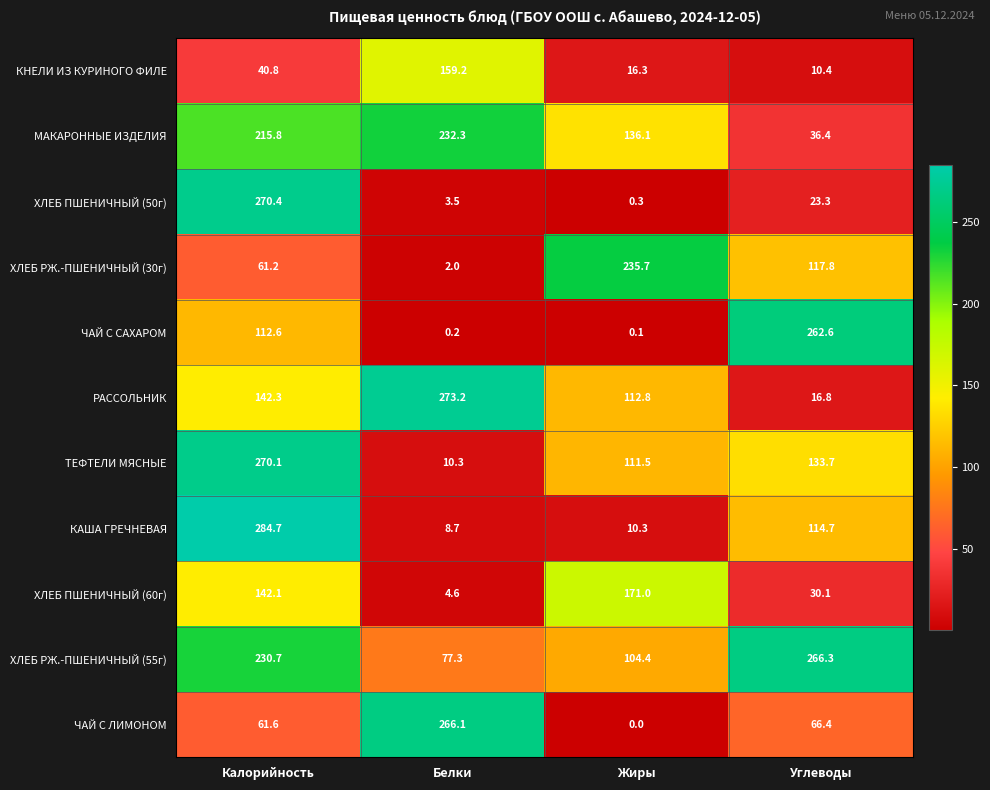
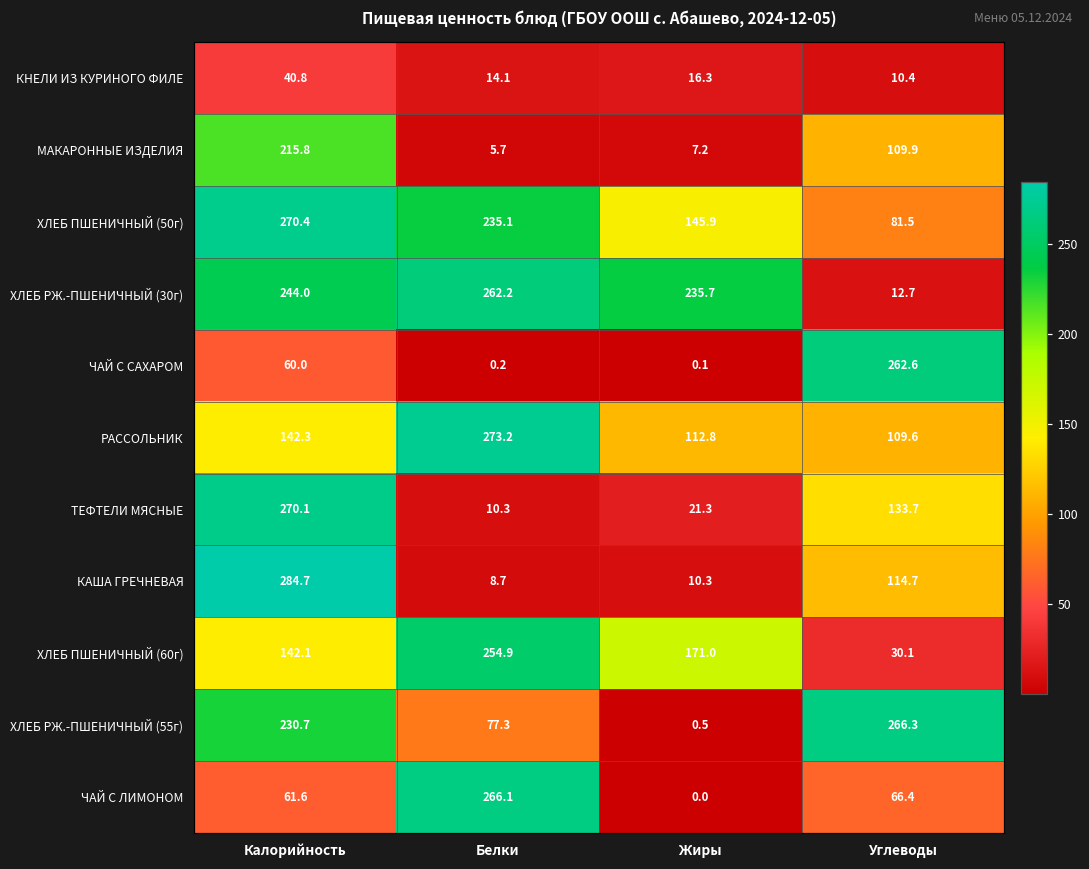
КНЕЛИ ИЗ КУРИНОГО ФИЛЕ, Белки: 159.2 -> 14.1
МАКАРОННЫЕ ИЗДЕЛИЯ, Белки: 232.3 -> 5.7
МАКАРОННЫЕ ИЗДЕЛИЯ, Жиры: 136.1 -> 7.2
МАКАРОННЫЕ ИЗДЕЛИЯ, Углеводы: 36.4 -> 109.9
ХЛЕБ ПШЕНИЧНЫЙ (50г), Белки: 3.5 -> 235.1
ХЛЕБ ПШЕНИЧНЫЙ (50г), Жиры: 0.3 -> 145.9
ХЛЕБ ПШЕНИЧНЫЙ (50г), Углеводы: 23.3 -> 81.5
ХЛЕБ РЖ.-ПШЕНИЧНЫЙ (30г), Калорийность: 61.2 -> 244.0
ХЛЕБ РЖ.-ПШЕНИЧНЫЙ (30г), Белки: 2.0 -> 262.2
ХЛЕБ РЖ.-ПШЕНИЧНЫЙ (30г), Углеводы: 117.8 -> 12.7
ЧАЙ С САХАРОМ, Калорийность: 112.6 -> 60.0
РАССОЛЬНИК, Углеводы: 16.8 -> 109.6
ТЕФТЕЛИ МЯСНЫЕ, Жиры: 111.5 -> 21.3
ХЛЕБ ПШЕНИЧНЫЙ (60г), Белки: 4.6 -> 254.9
ХЛЕБ РЖ.-ПШЕНИЧНЫЙ (55г), Жиры: 104.4 -> 0.5
